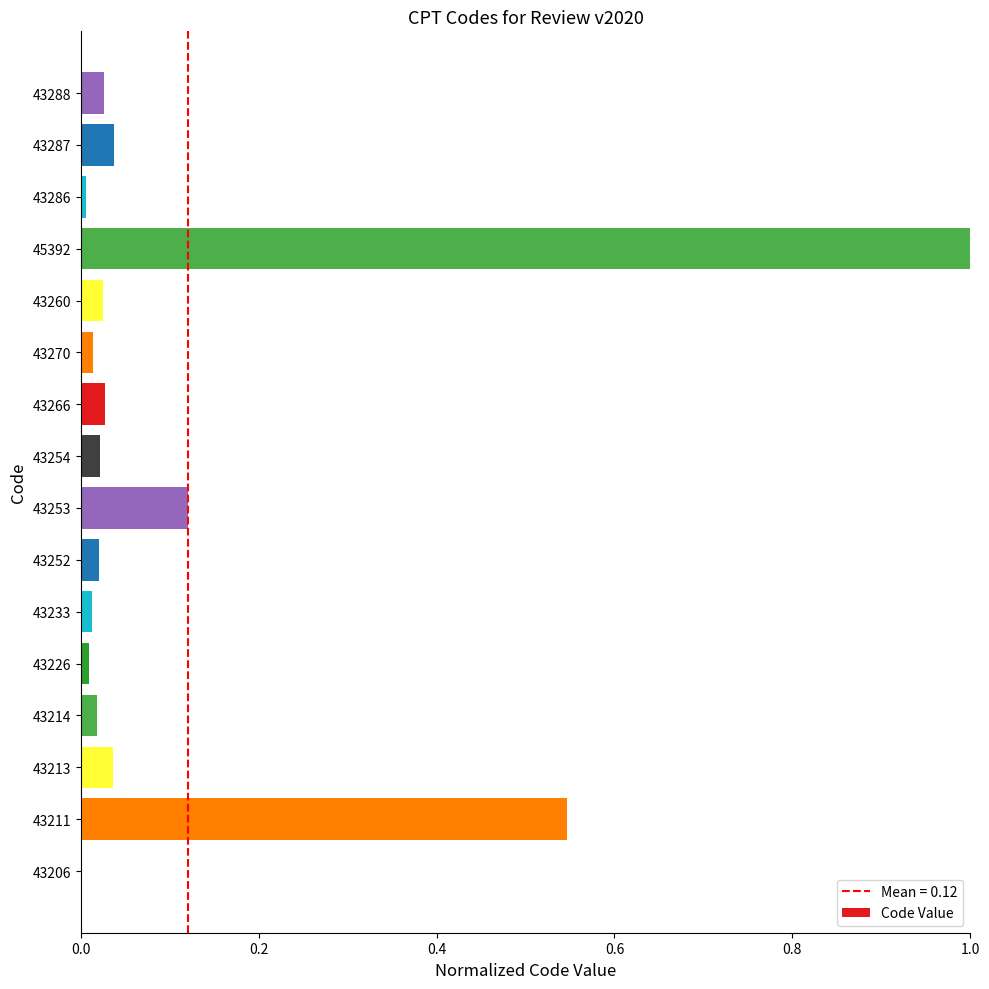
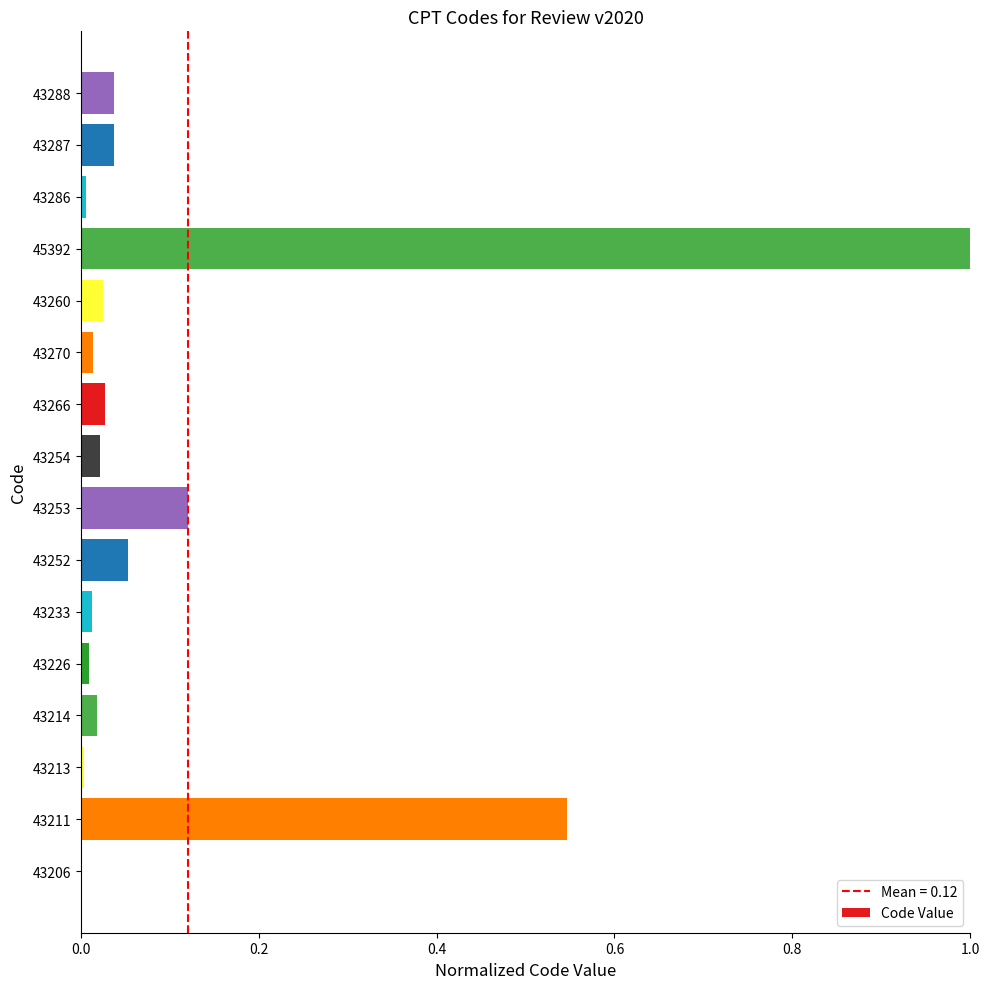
43288: 0.03 -> 0.04
43252: 0.02 -> 0.05
43213: 0.04 -> 0.00
